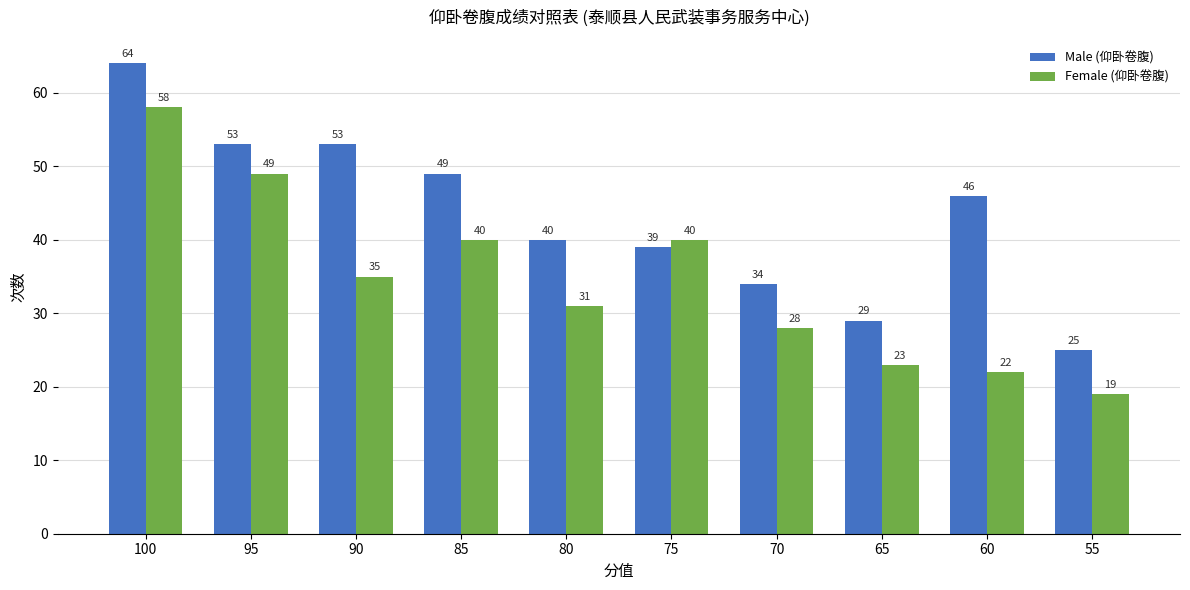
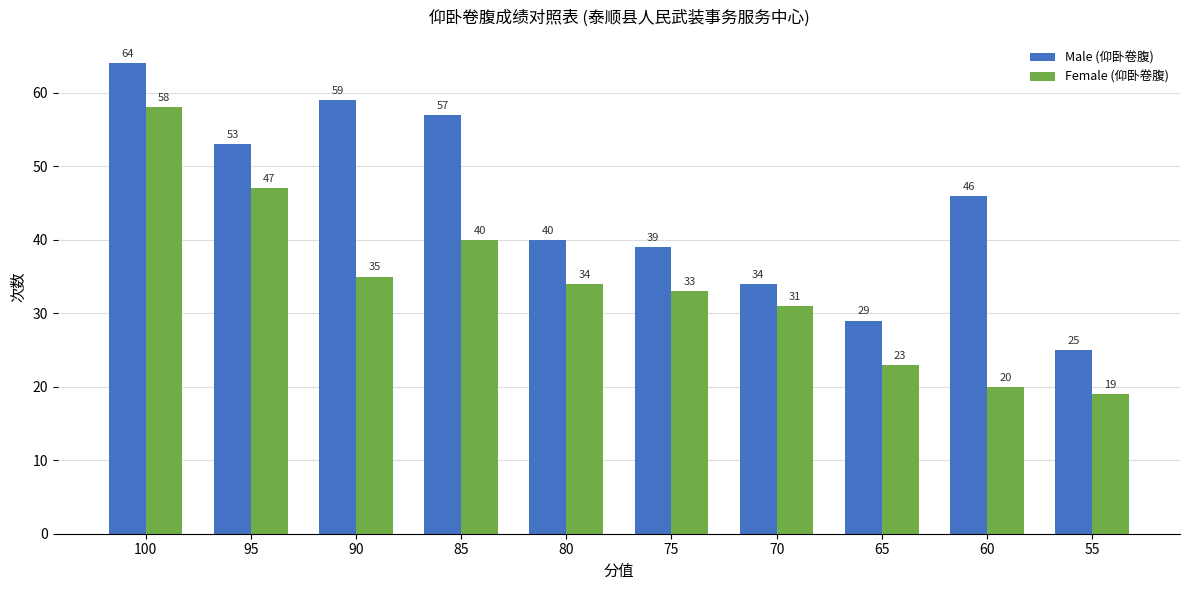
Female (仰卧卷腹), 95: 49 -> 47
Male (仰卧卷腹), 90: 53 -> 59
Male (仰卧卷腹), 85: 49 -> 57
Female (仰卧卷腹), 80: 31 -> 34
Female (仰卧卷腹), 75: 40 -> 33
Female (仰卧卷腹), 70: 28 -> 31
Female (仰卧卷腹), 60: 22 -> 20
